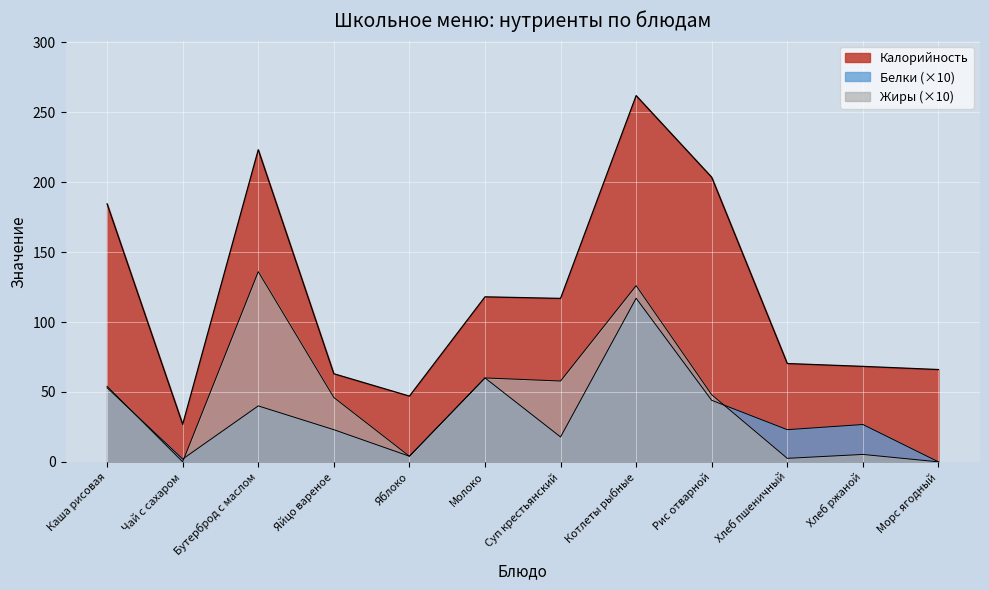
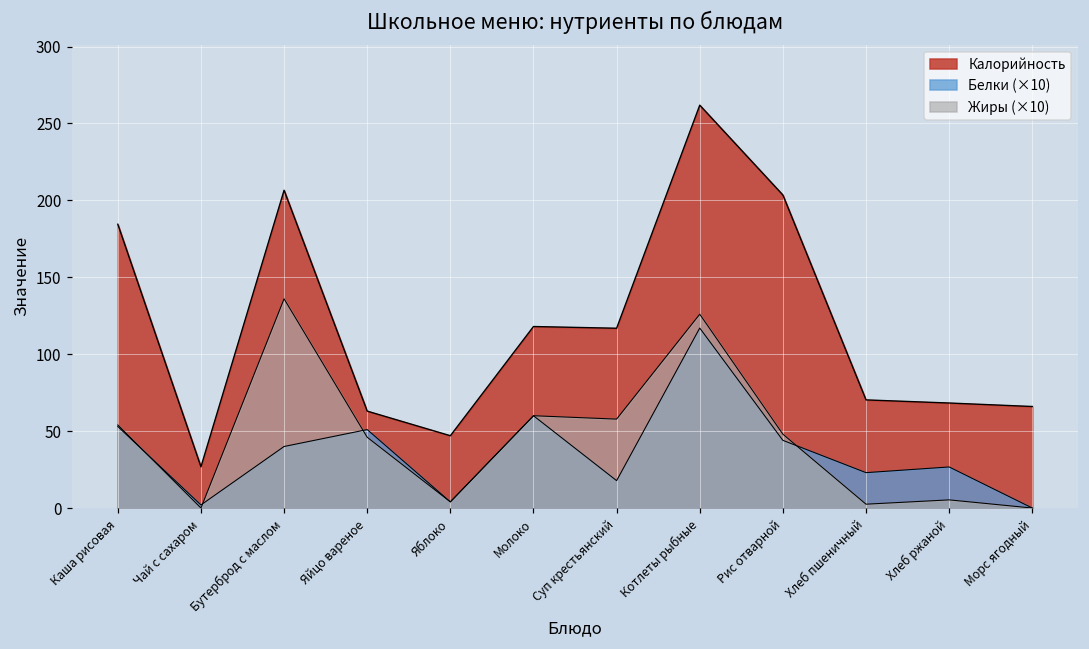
Калорийность, Бутерброд с маслом: 223 -> 207
Белки (×10), Яйцо вареное: 23 -> 51
